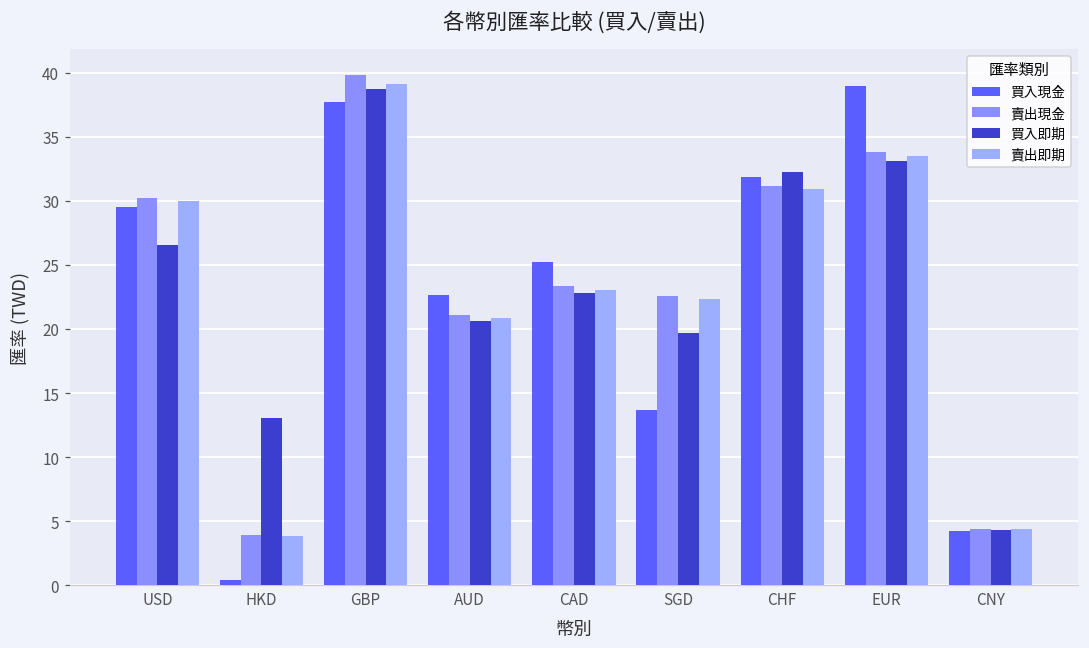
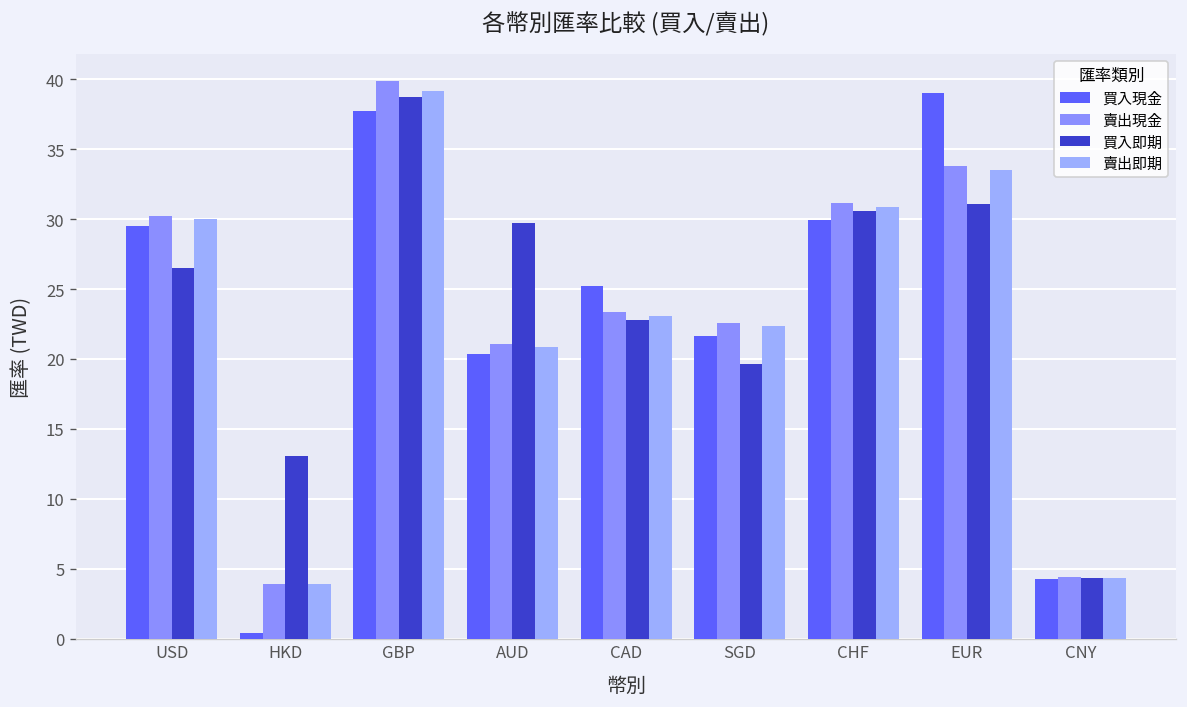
買入現金, AUD: 22.7 -> 20.3
買入即期, AUD: 20.6 -> 29.7
買入現金, SGD: 13.7 -> 21.7
買入現金, CHF: 31.9 -> 30.0
買入即期, CHF: 32.3 -> 30.6
買入即期, EUR: 33.1 -> 31.1
